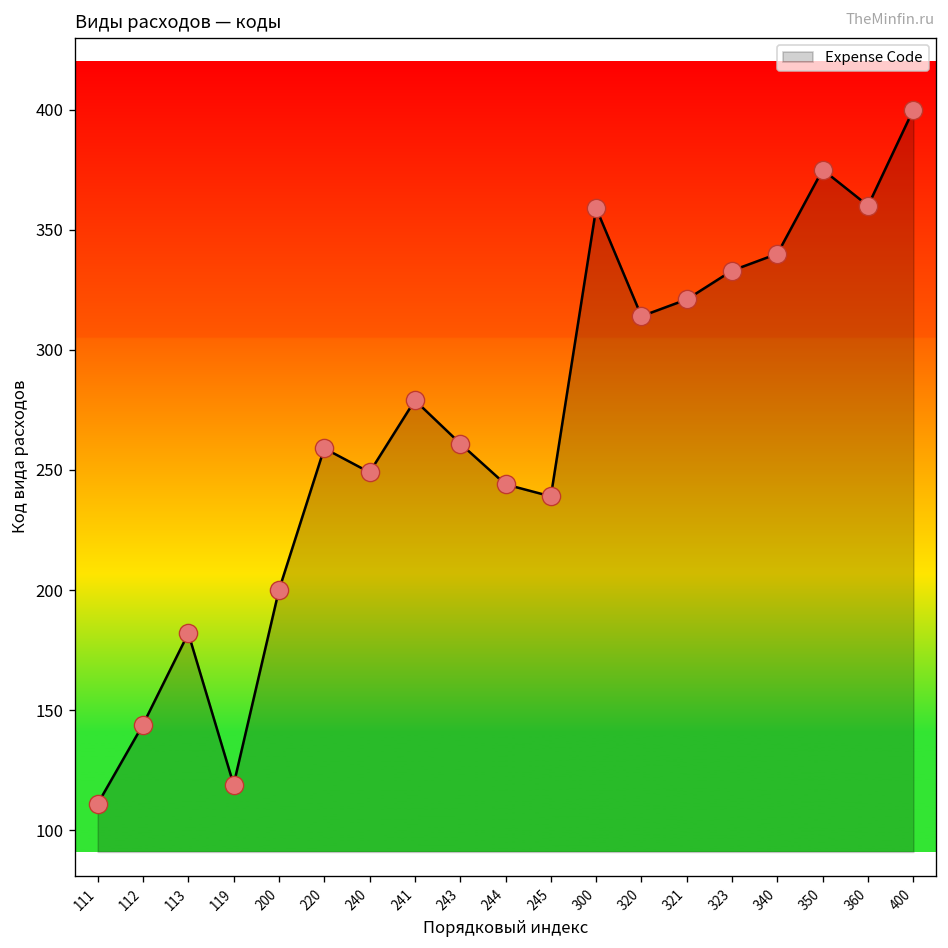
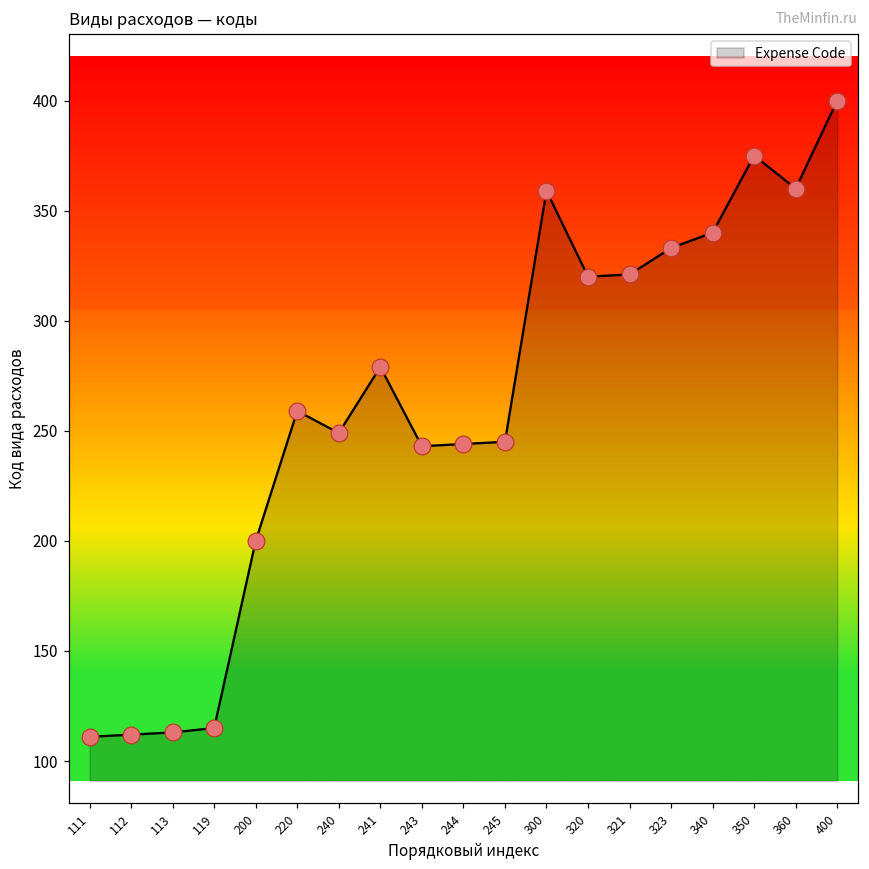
112: 144 -> 112
113: 182 -> 113
119: 119 -> 115
243: 261 -> 243
245: 239 -> 245
320: 314 -> 320
